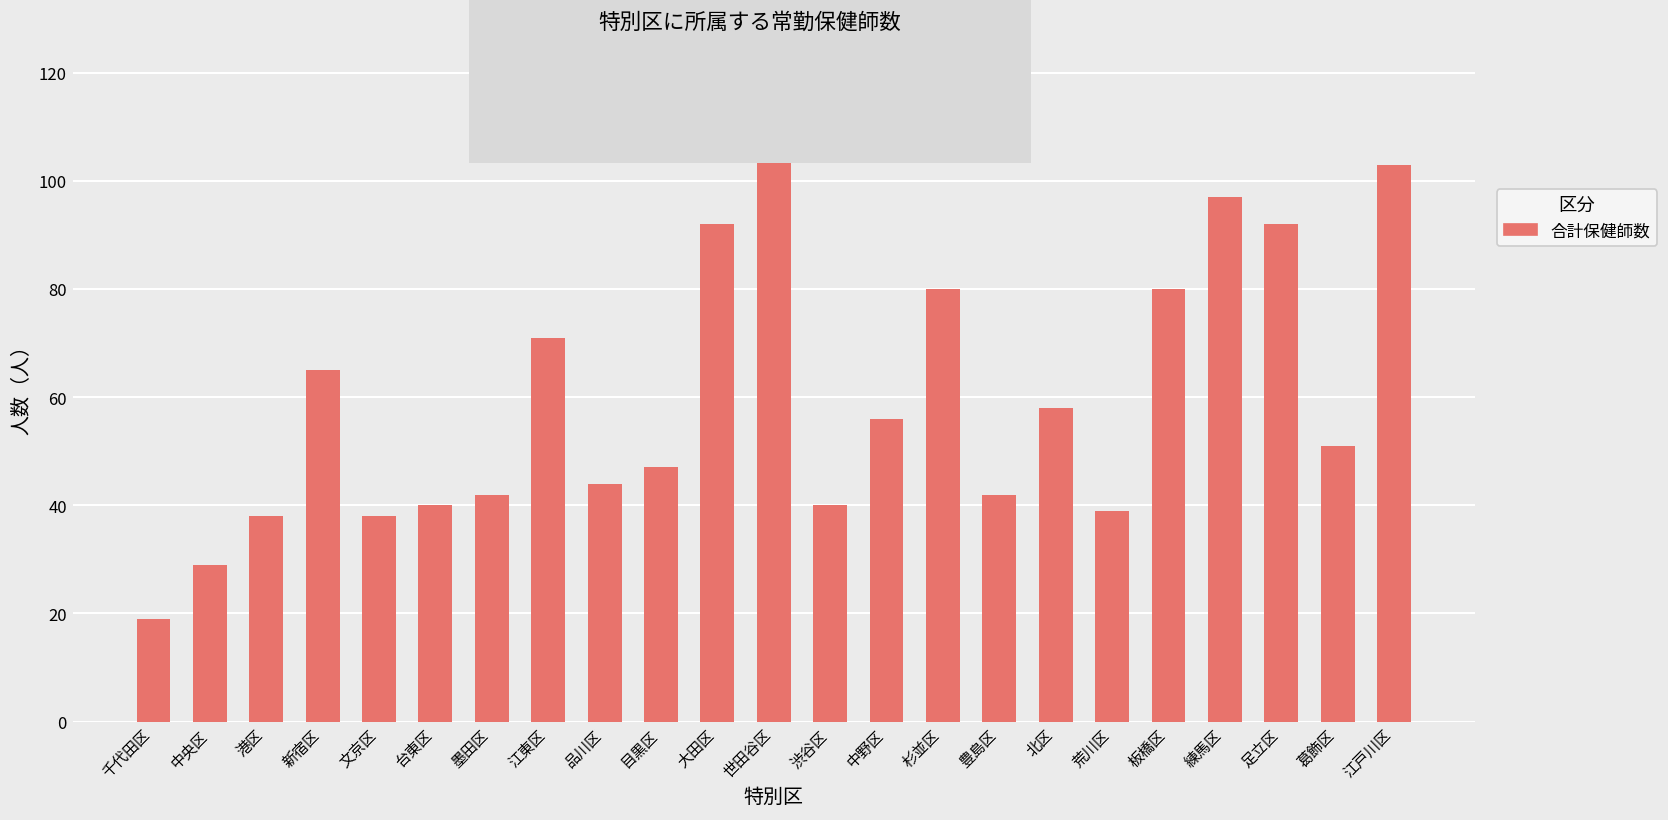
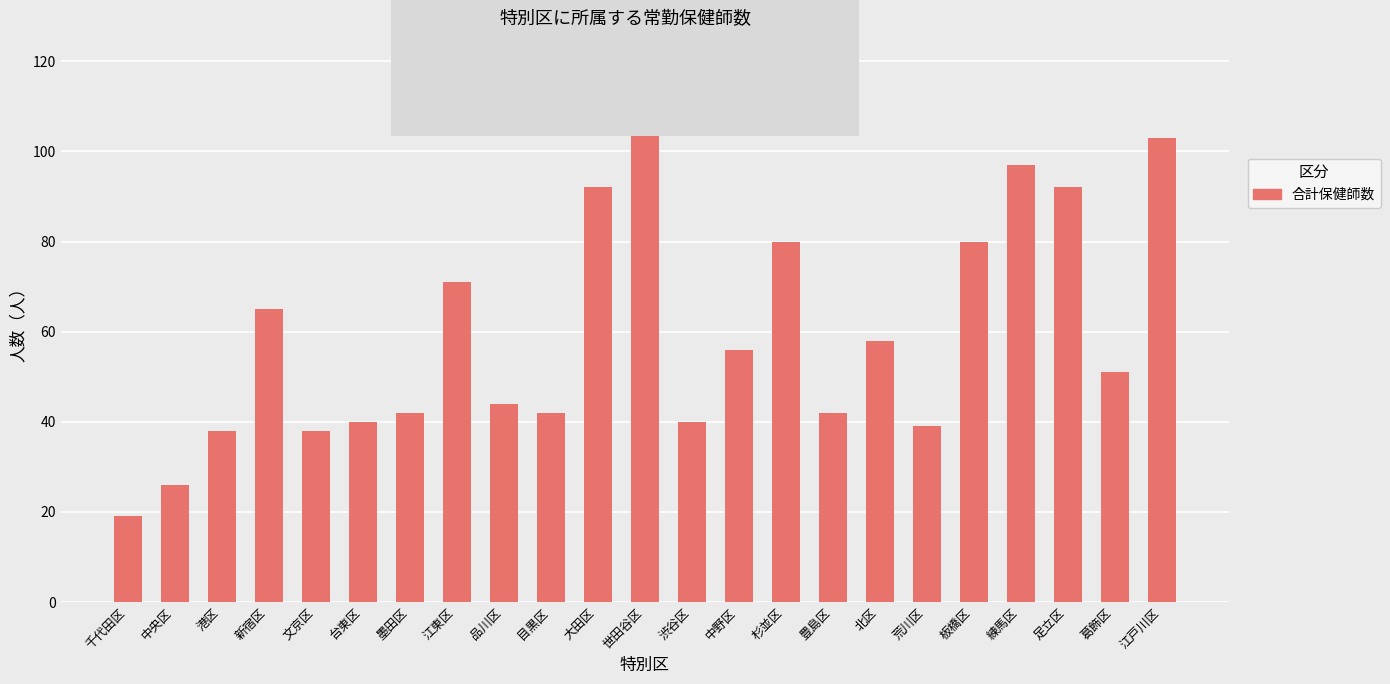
中央区: 29 -> 26
目黒区: 47 -> 42
